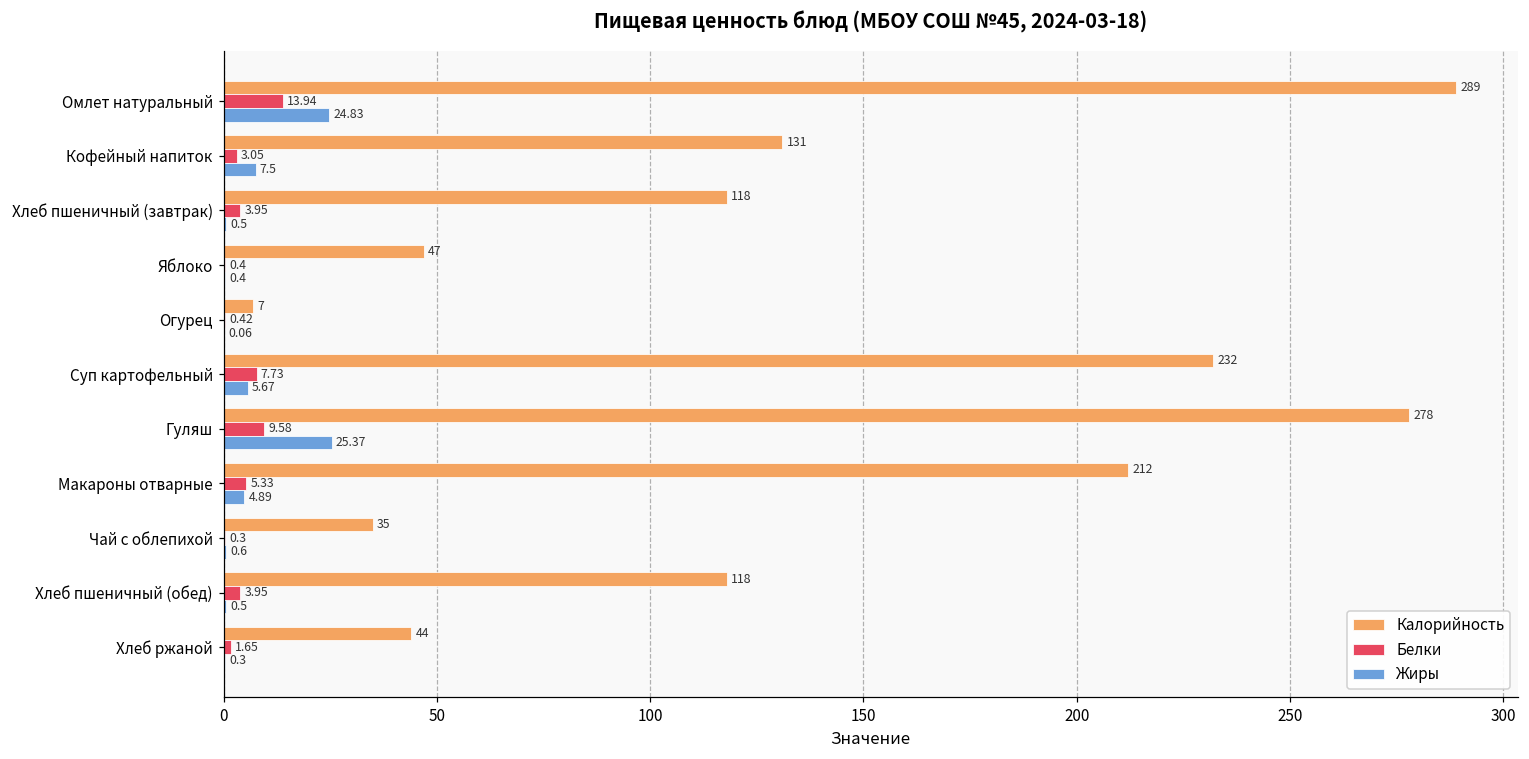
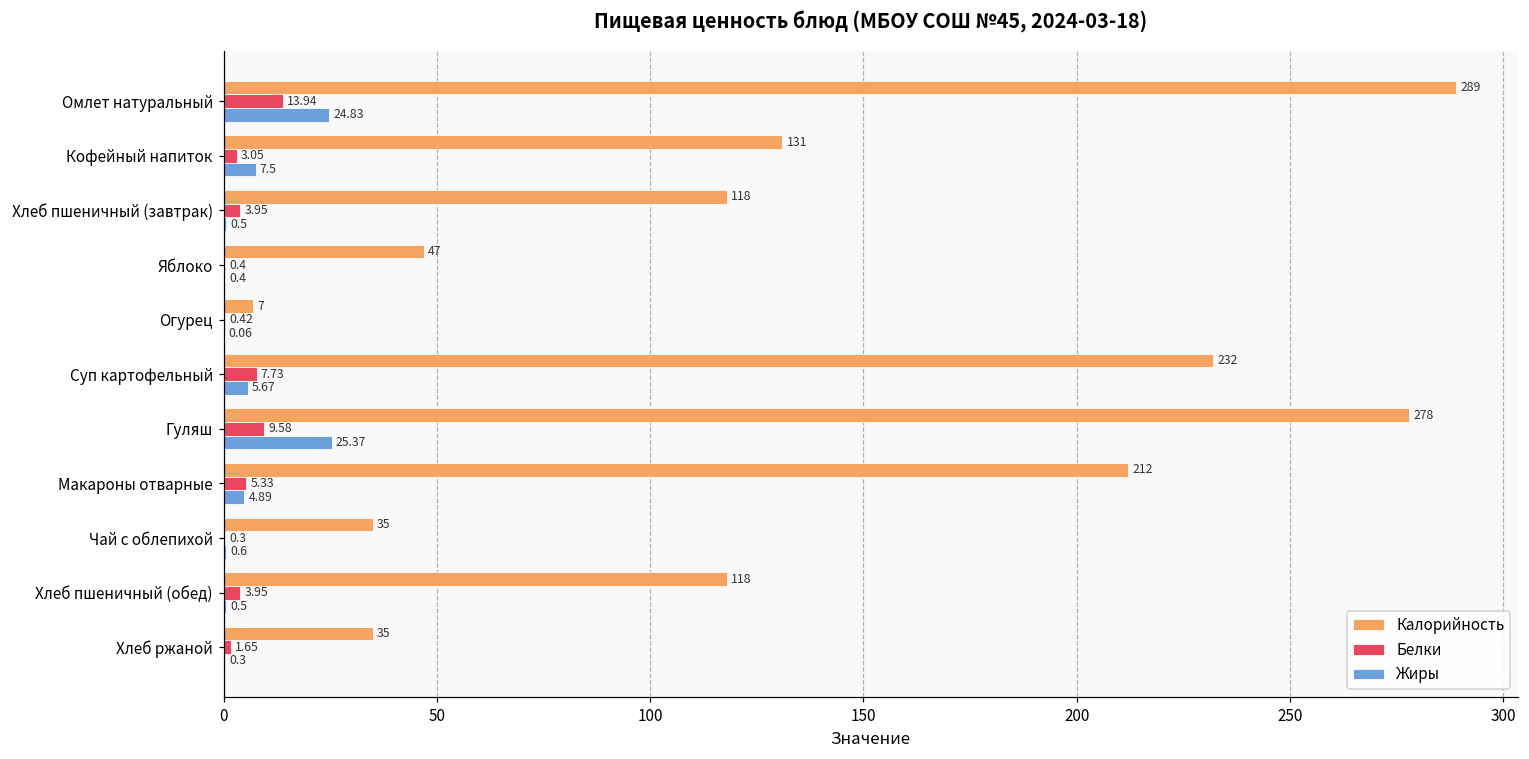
Калорийность, Хлеб ржаной: 44 -> 35
